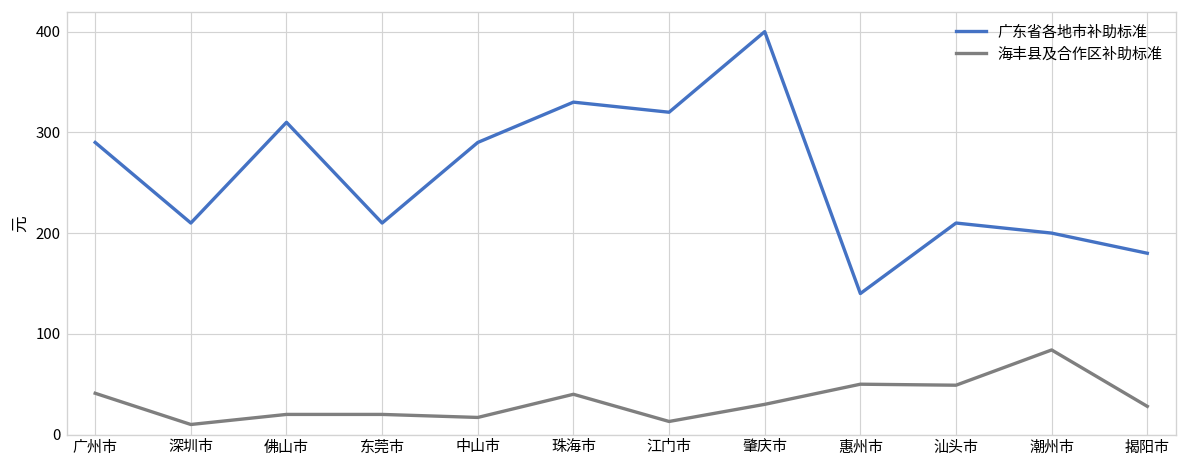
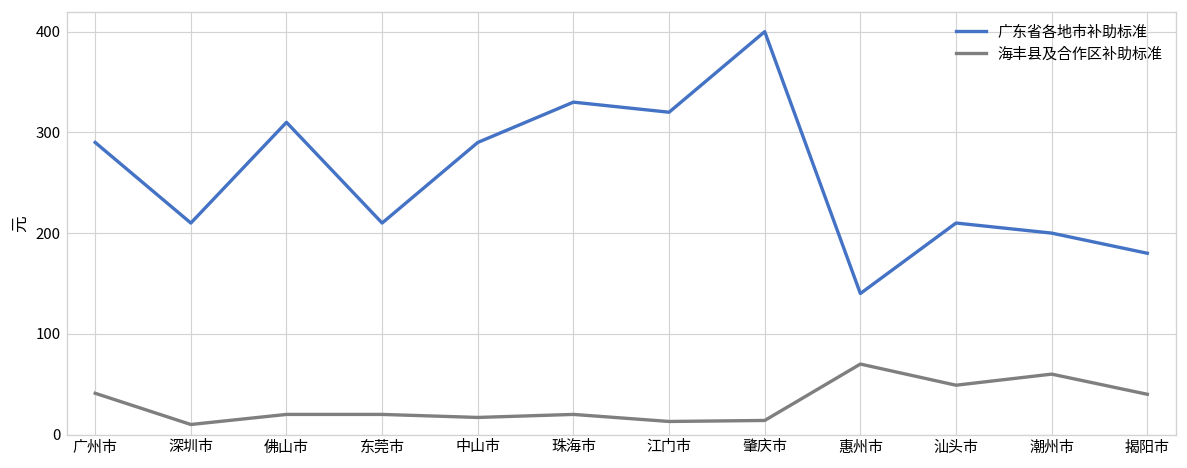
海丰县及合作区补助标准, 珠海市: 40 -> 20
海丰县及合作区补助标准, 肇庆市: 30 -> 10
海丰县及合作区补助标准, 惠州市: 50 -> 70
海丰县及合作区补助标准, 潮州市: 80 -> 60
海丰县及合作区补助标准, 揭阳市: 30 -> 40
